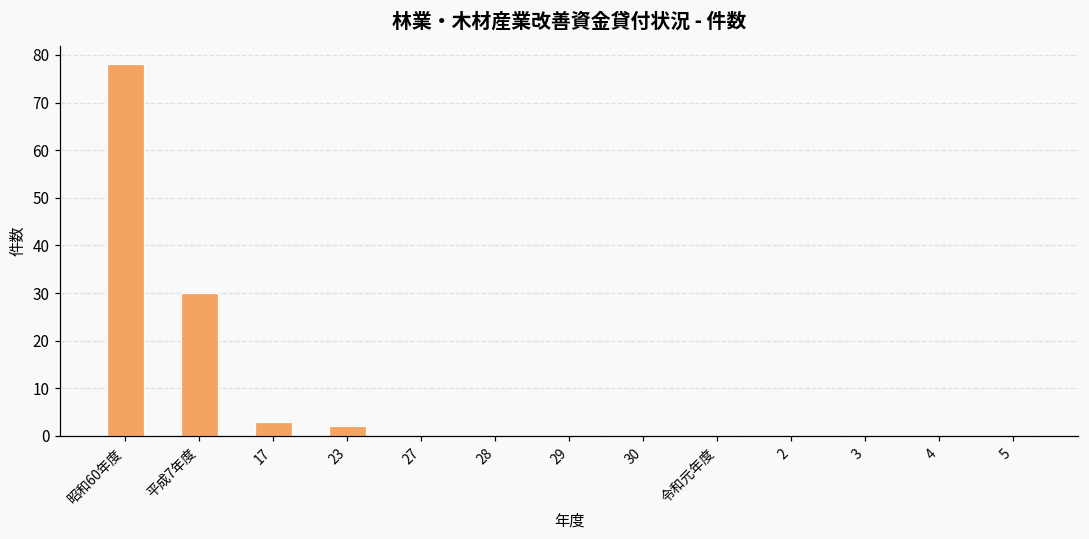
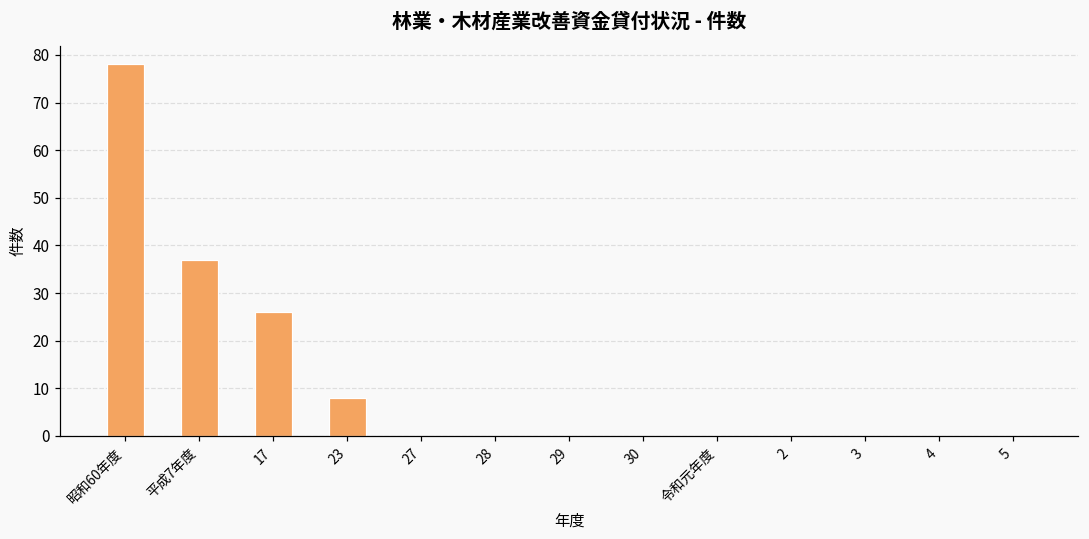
平成7年度: 30 -> 37
17: 3 -> 26
23: 2 -> 8
